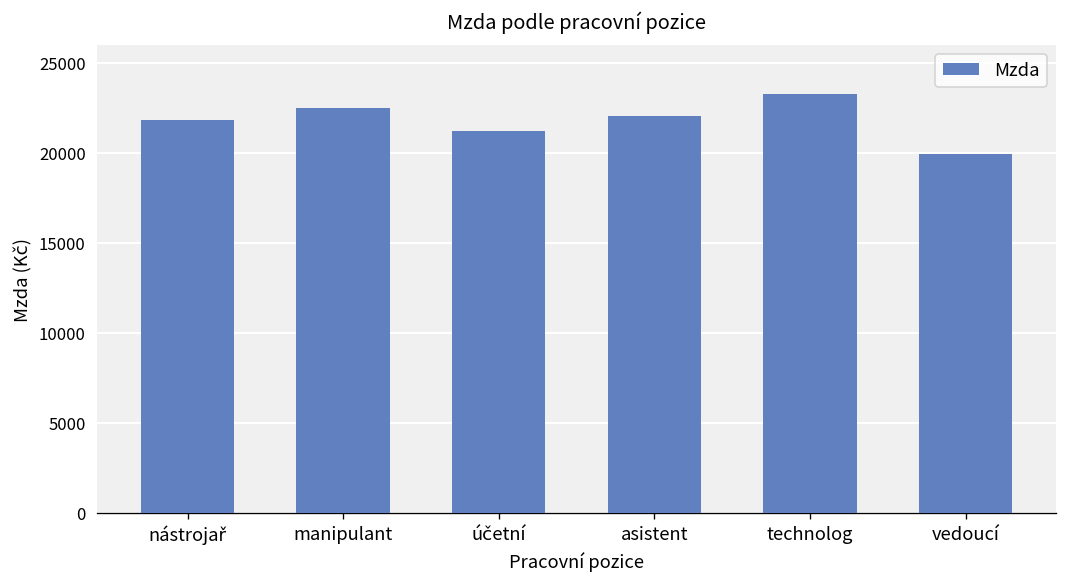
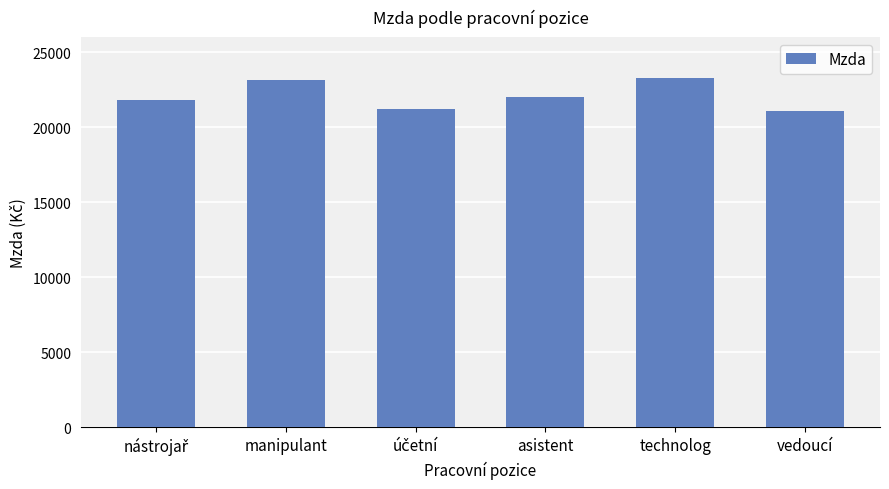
manipulant: 22500 -> 23100
vedoucí: 20000 -> 21100
